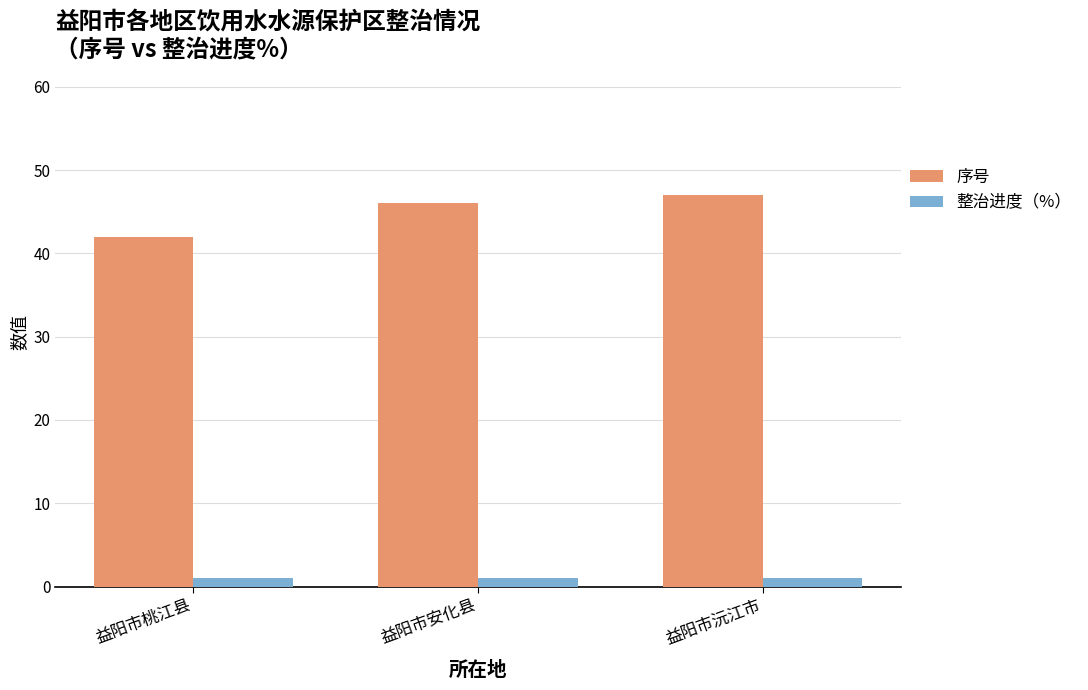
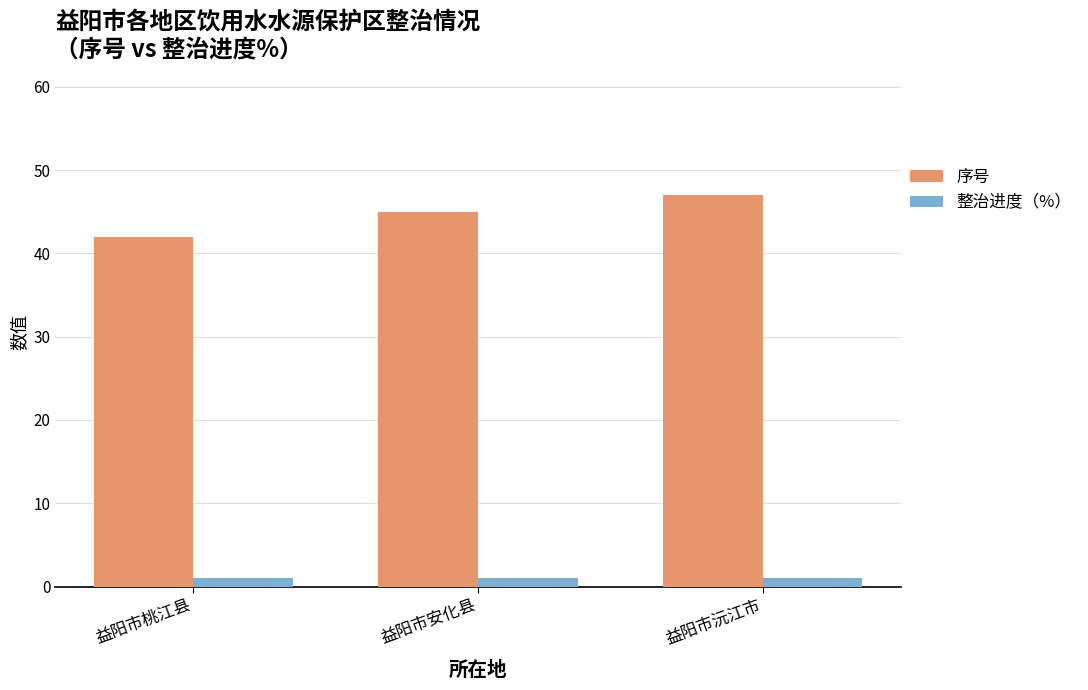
序号, 益阳市安化县: 46 -> 45
